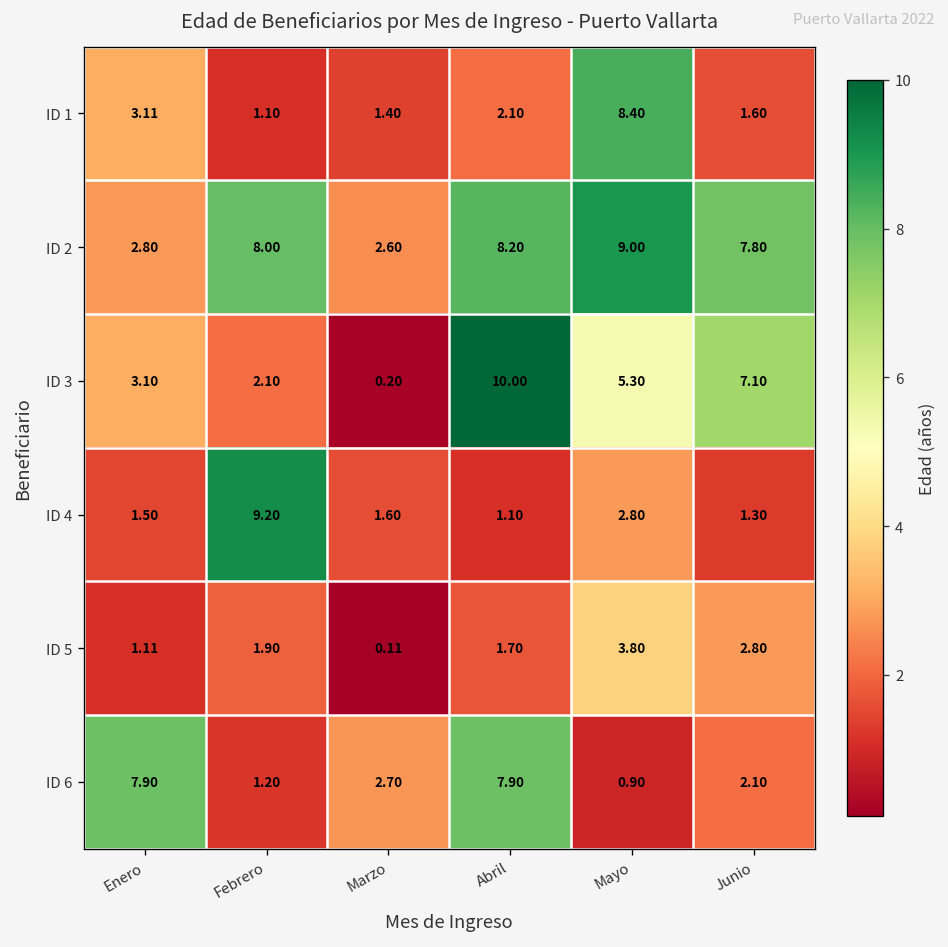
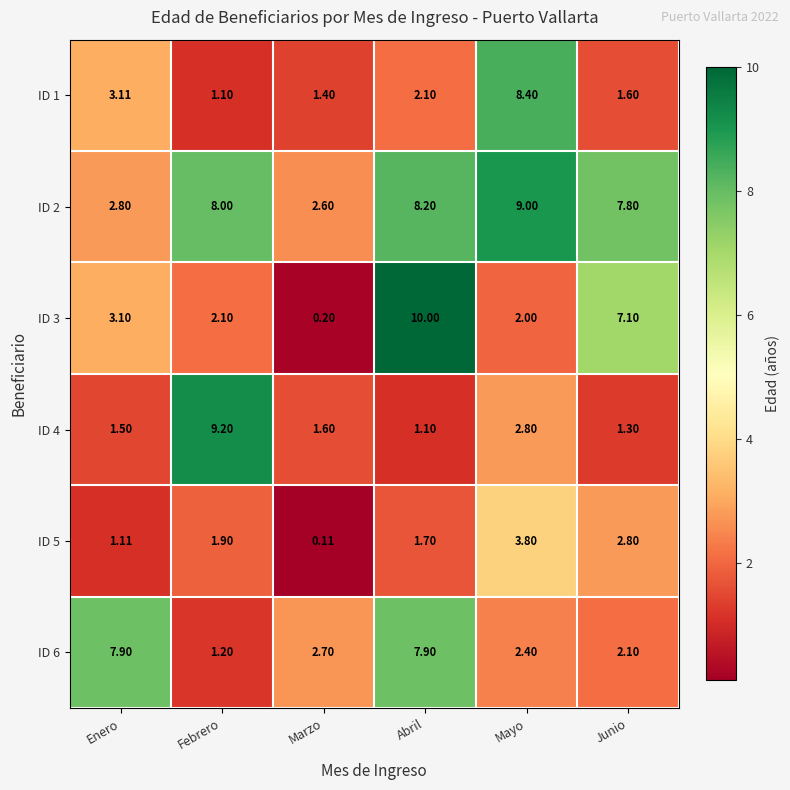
ID 3, Mayo: 5.30 -> 2.00
ID 6, Mayo: 0.90 -> 2.40
